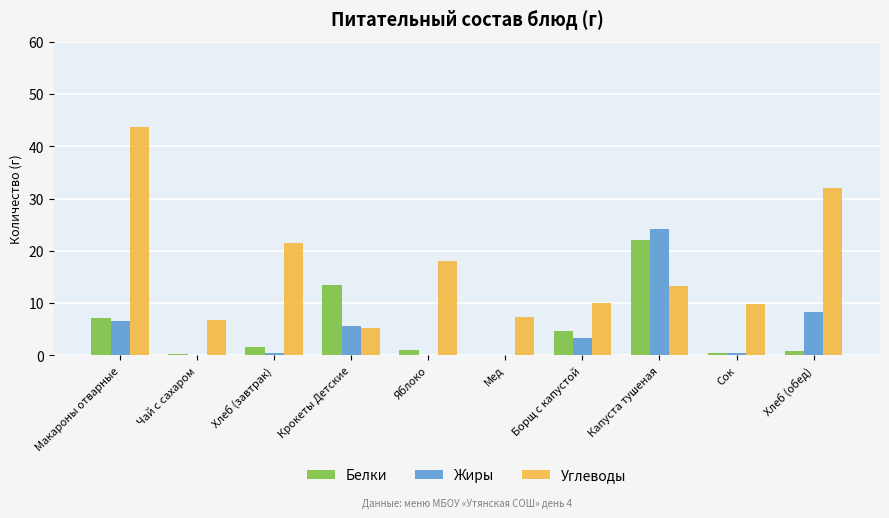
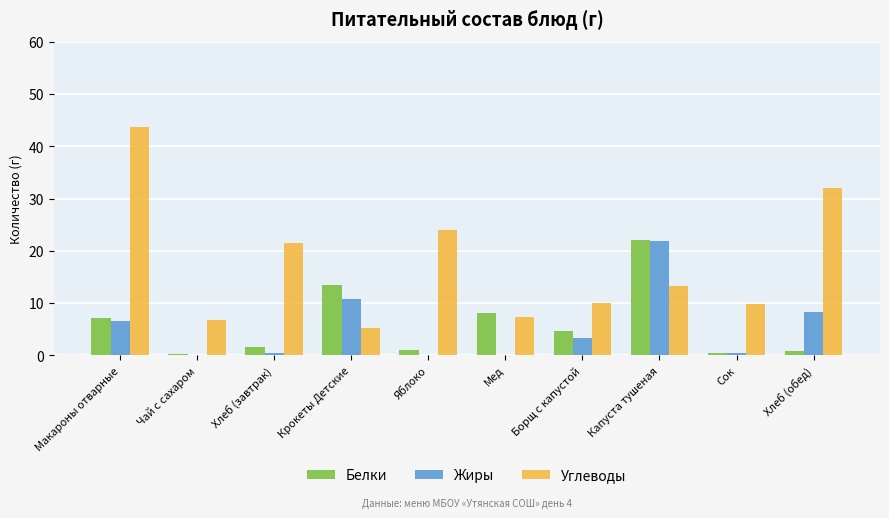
Жиры, Крокеты Детские: 6 -> 11
Углеводы, Яблоко: 18 -> 24
Белки, Мед: 0 -> 8
Жиры, Капуста тушеная: 24 -> 22
